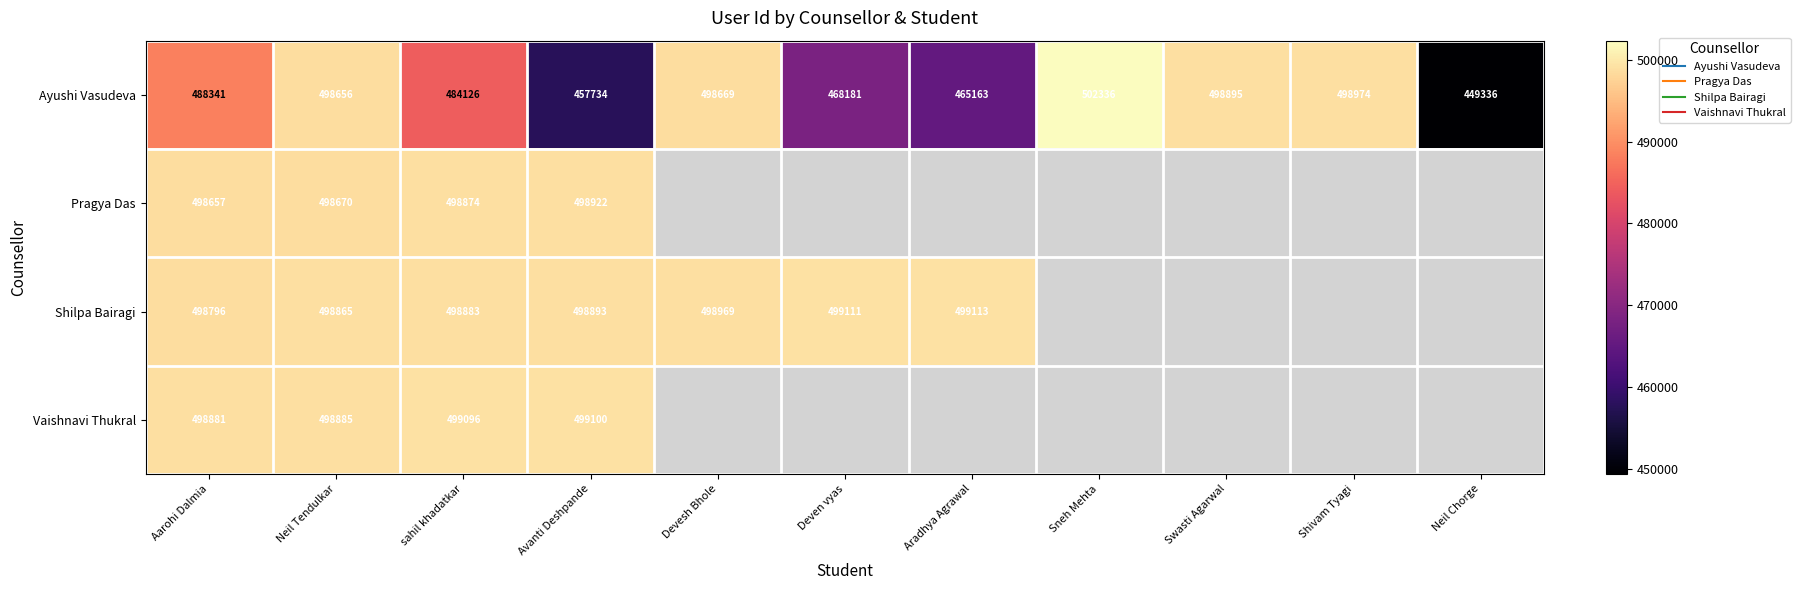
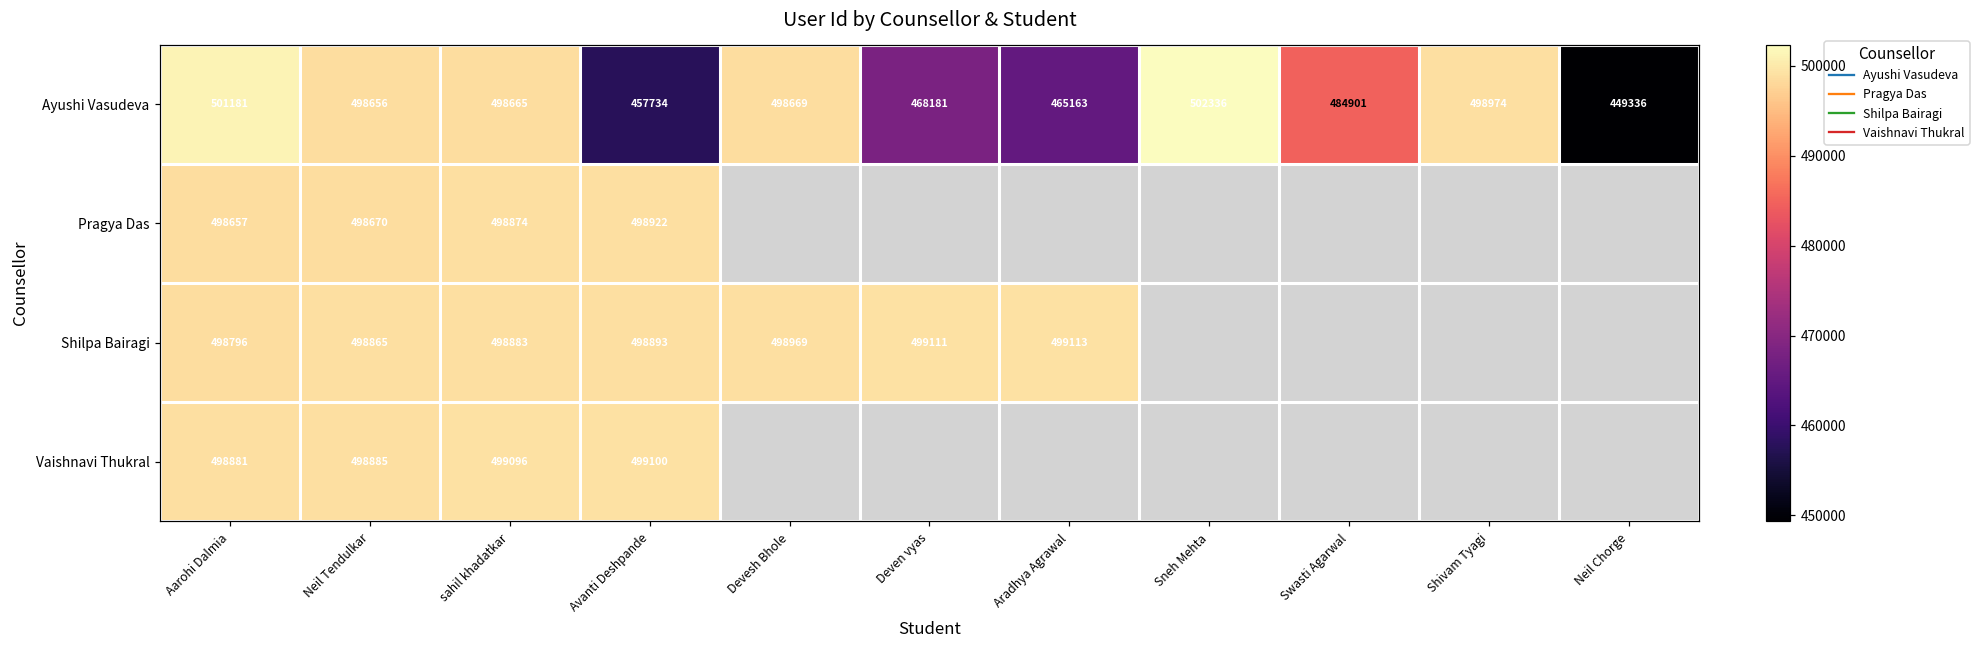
Ayushi Vasudeva, Aarohi Dalmia: 488341 -> 501181
Ayushi Vasudeva, sahil khadatkar: 484126 -> 498665
Ayushi Vasudeva, Swasti Agarwal: 498895 -> 484901
